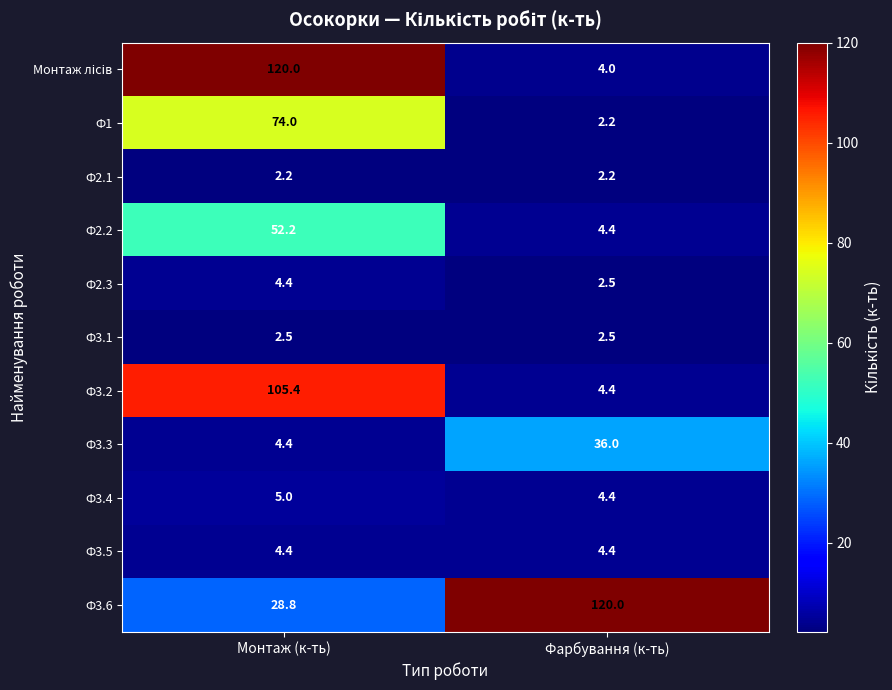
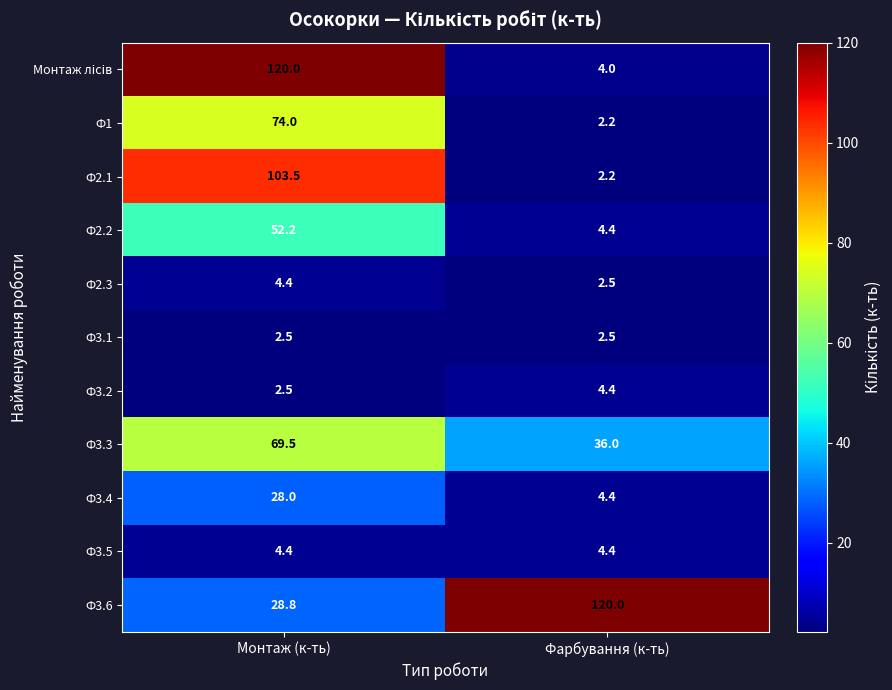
Ф2.1, Монтаж (к-ть): 2.2 -> 103.5
Ф3.2, Монтаж (к-ть): 105.4 -> 2.5
Ф3.3, Монтаж (к-ть): 4.4 -> 69.5
Ф3.4, Монтаж (к-ть): 5.0 -> 28.0
